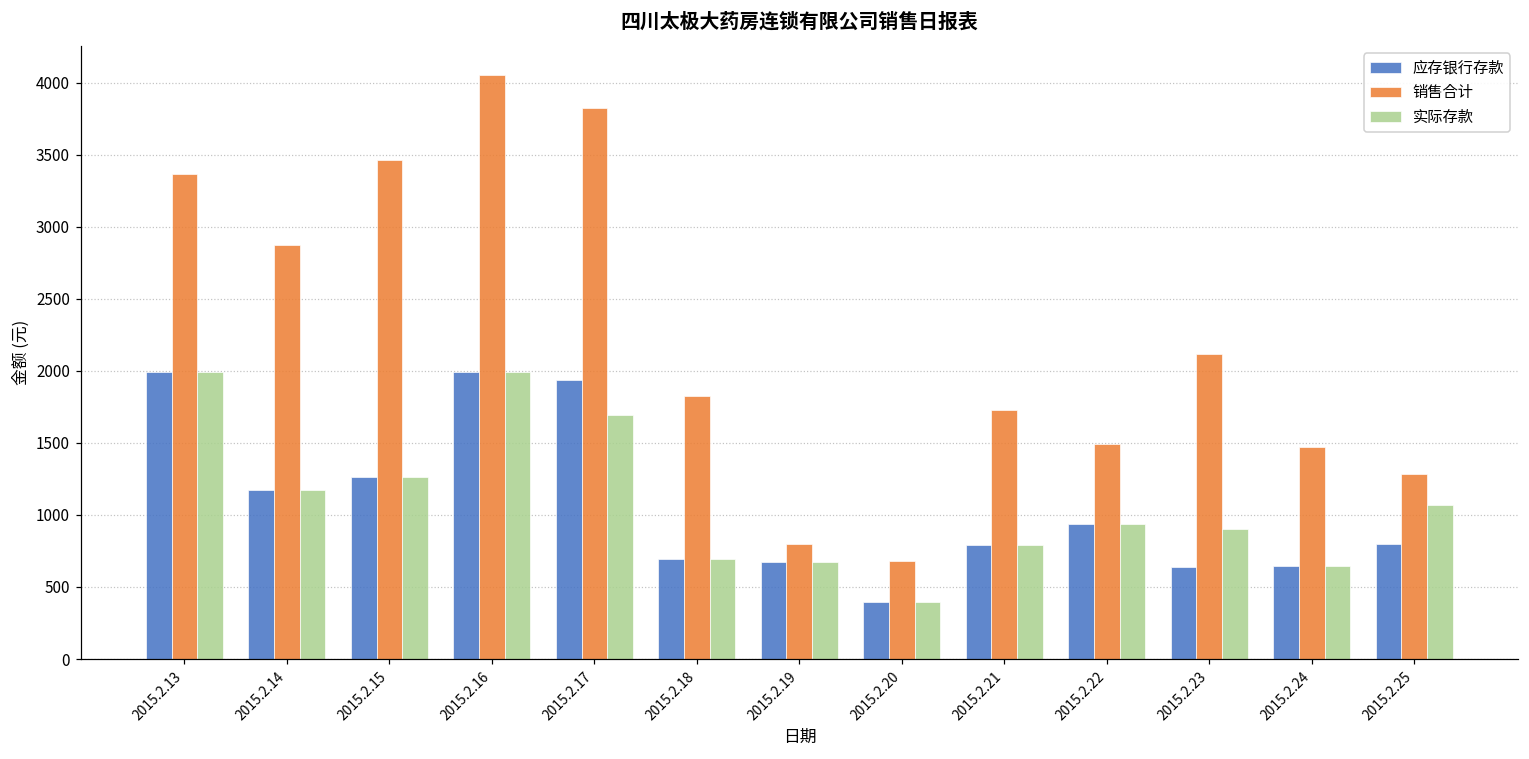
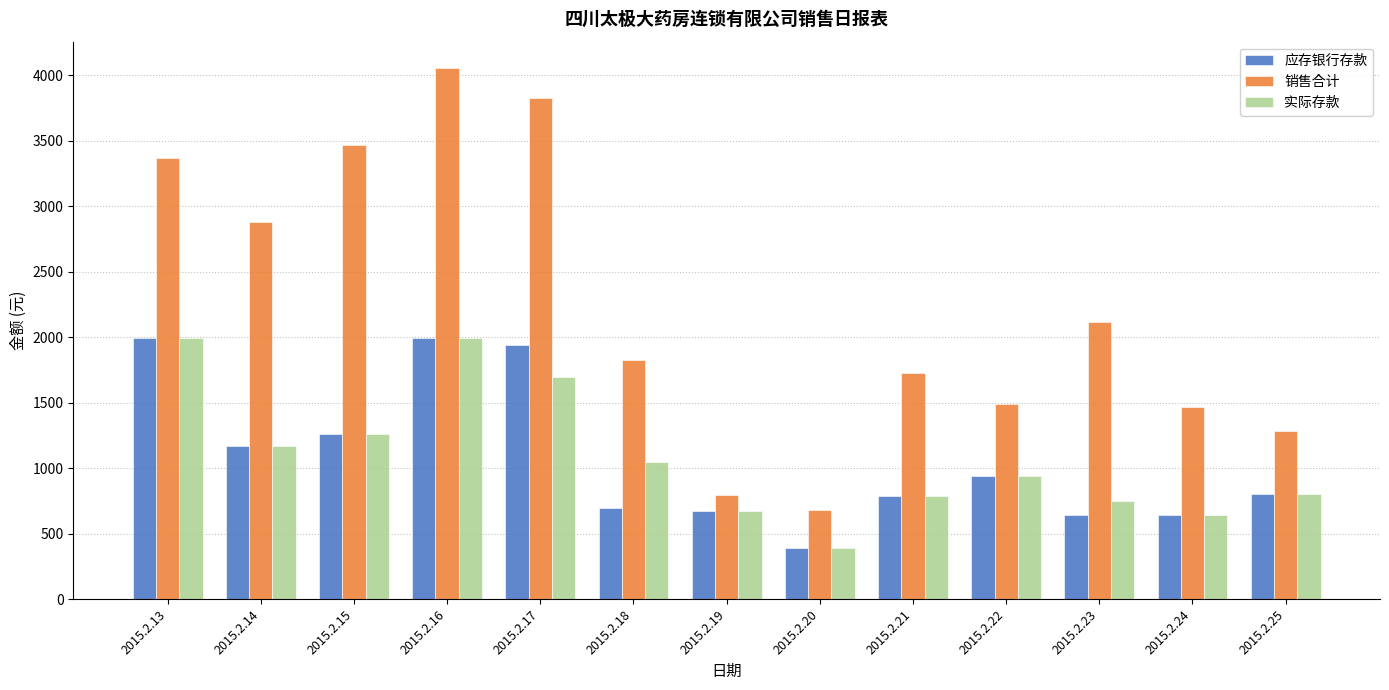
实际存款, 2015.2.18: 700 -> 1050
实际存款, 2015.2.23: 900 -> 750
实际存款, 2015.2.25: 1070 -> 800
